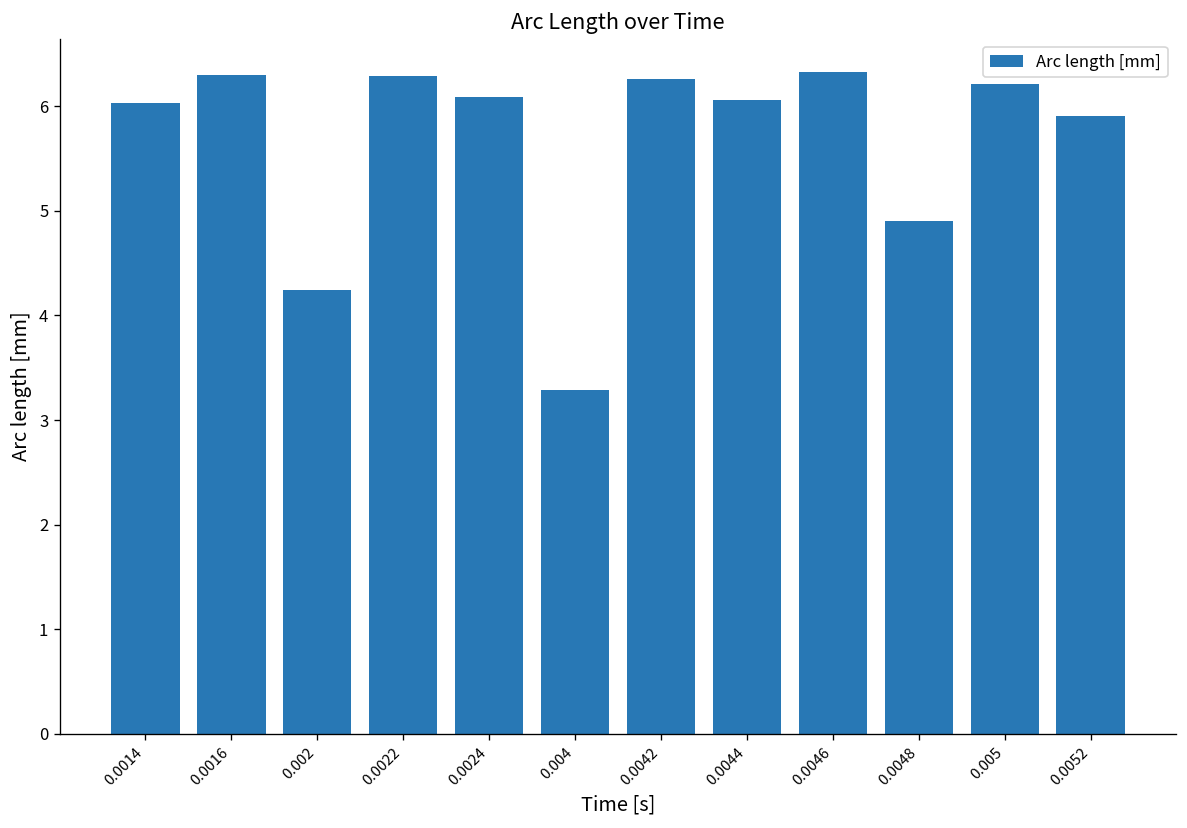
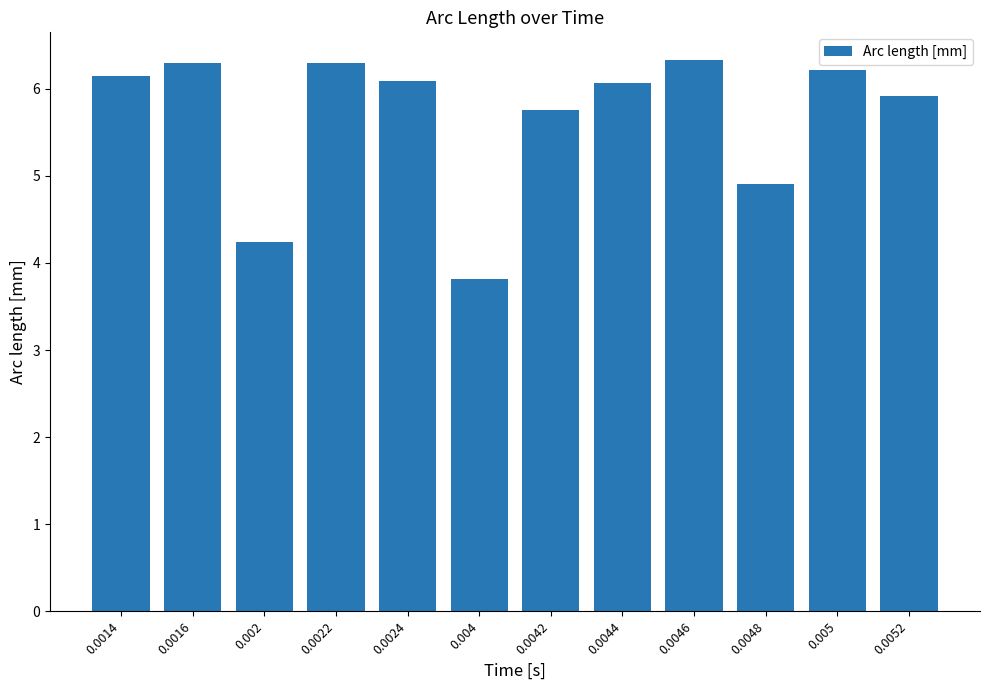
0.0014: 6.0 -> 6.2
0.004: 3.3 -> 3.8
0.0042: 6.3 -> 5.8
